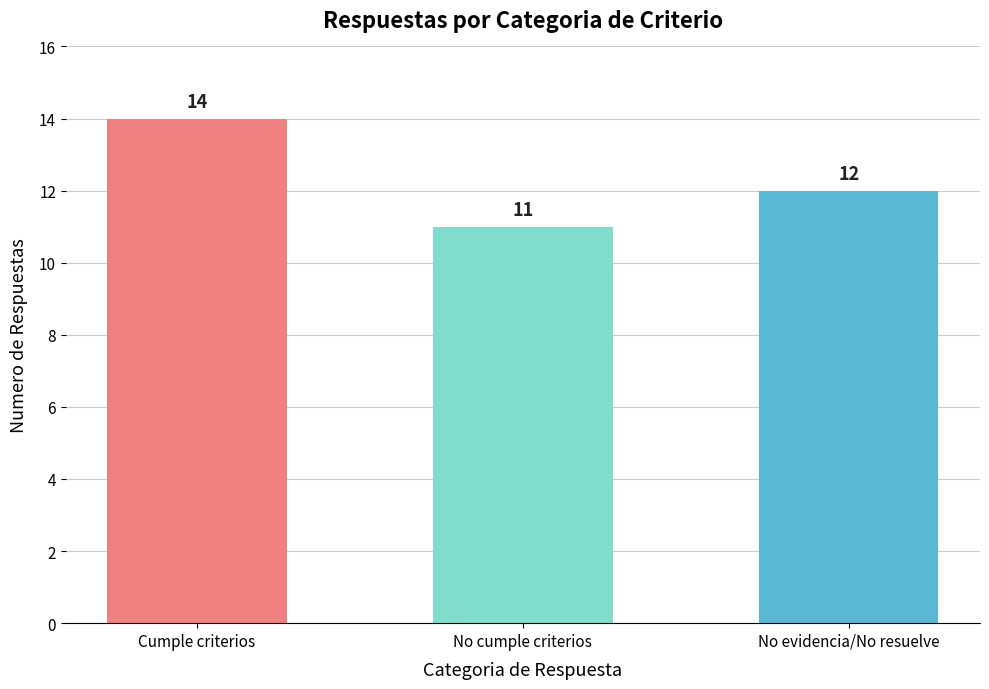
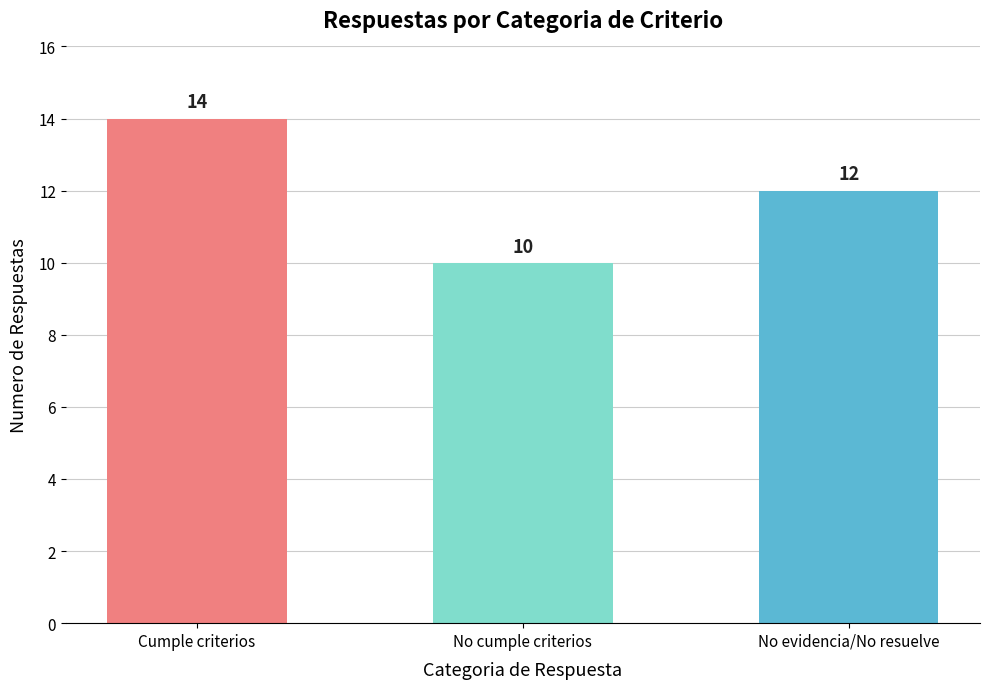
No cumple criterios: 11 -> 10
